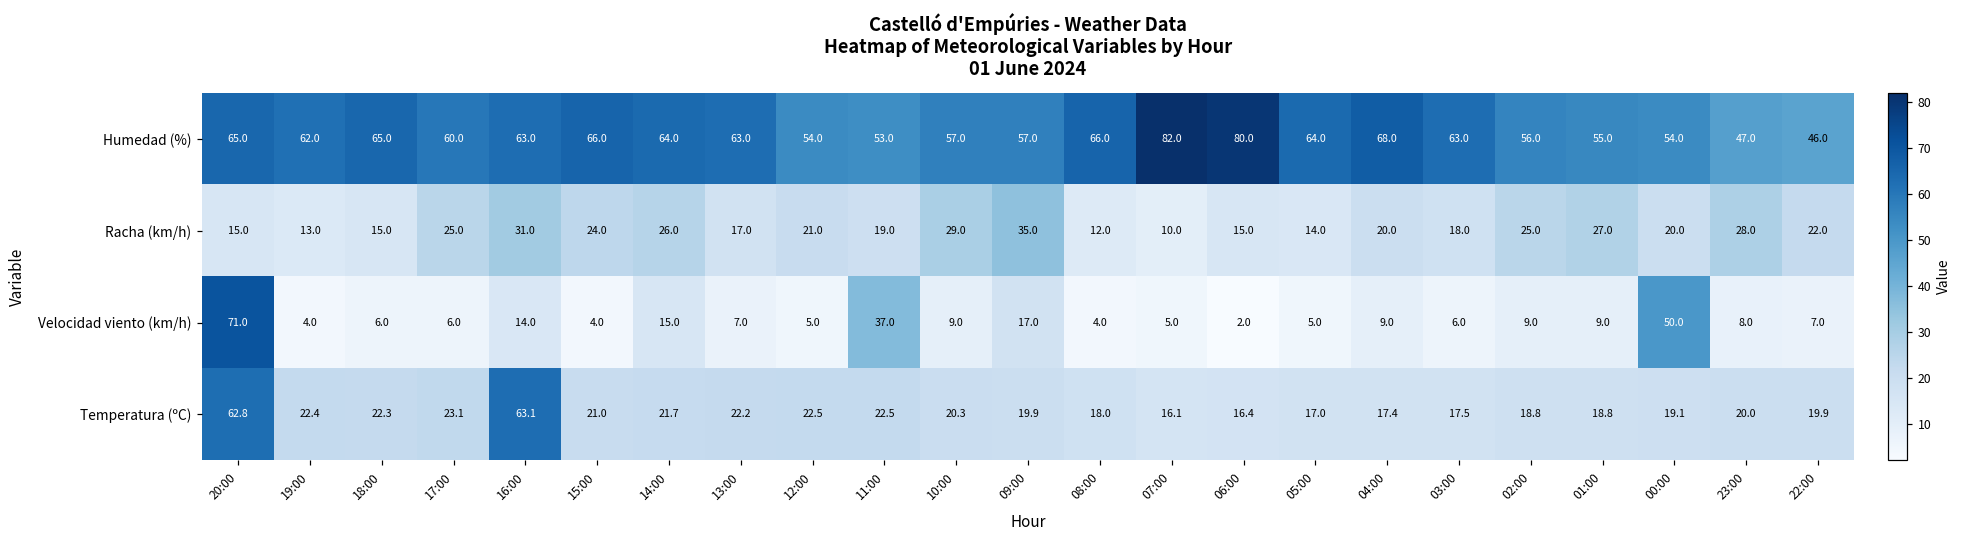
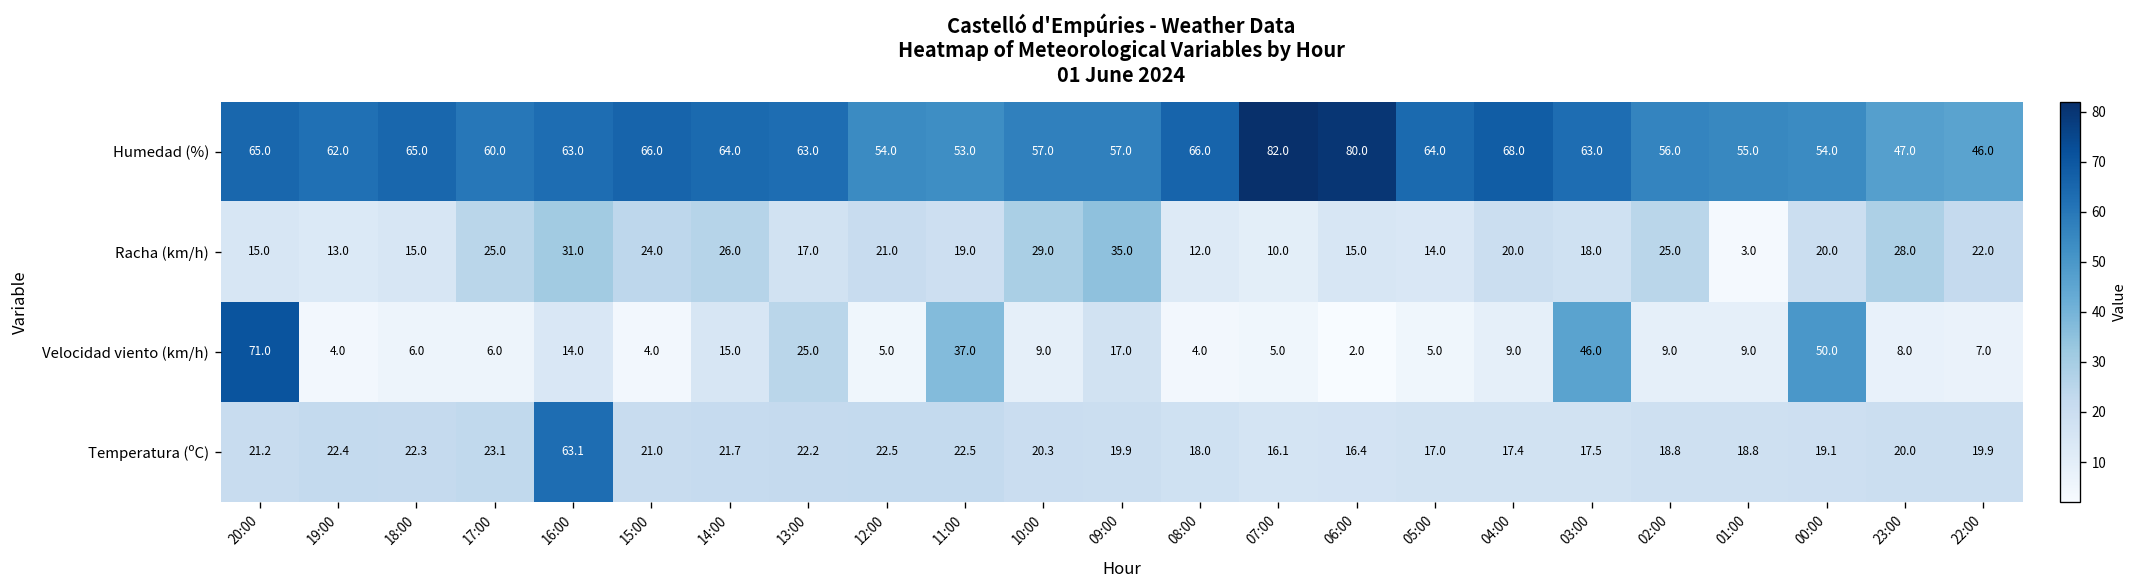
Racha (km/h), 01:00: 27.0 -> 3.0
Velocidad viento (km/h), 13:00: 7.0 -> 25.0
Velocidad viento (km/h), 03:00: 6.0 -> 46.0
Temperatura (ºC), 20:00: 62.8 -> 21.2
